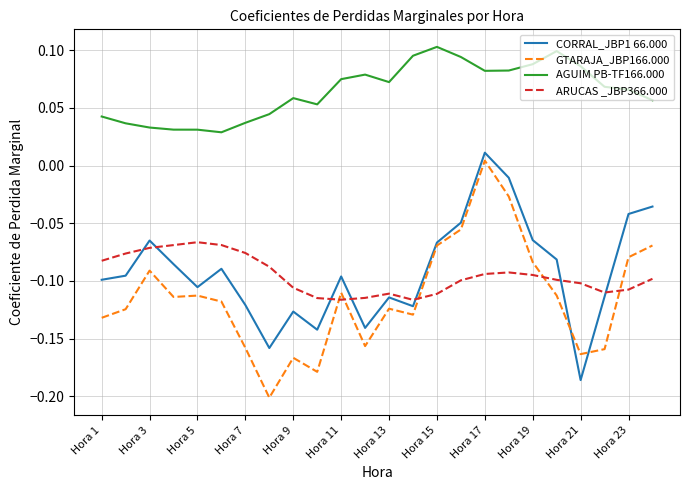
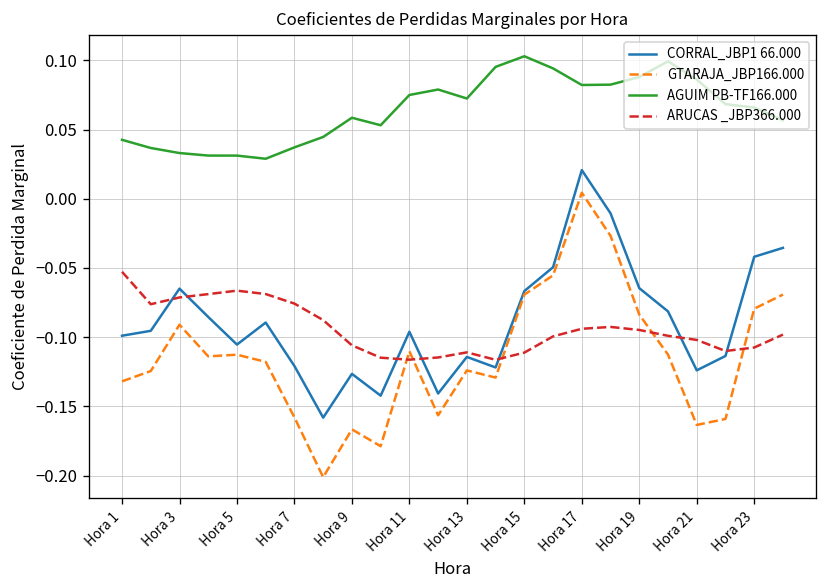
ARUCAS _JBP366.000, Hora 1: -0.082 -> -0.053
CORRAL_JBP1 66.000, Hora 17: 0.011 -> 0.021
CORRAL_JBP1 66.000, Hora 21: -0.186 -> -0.124
